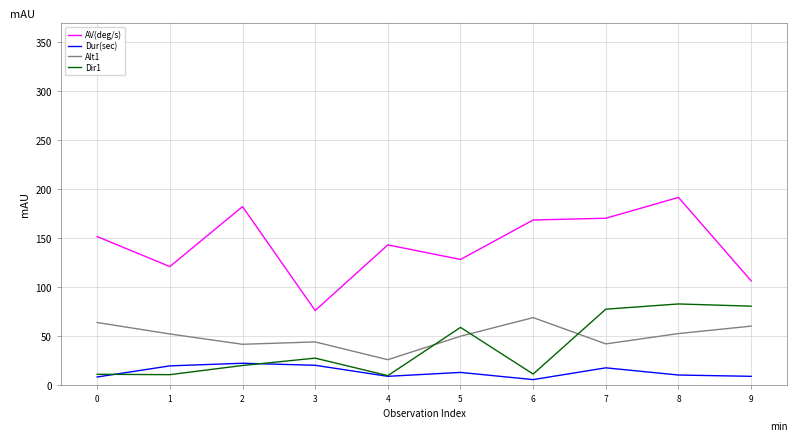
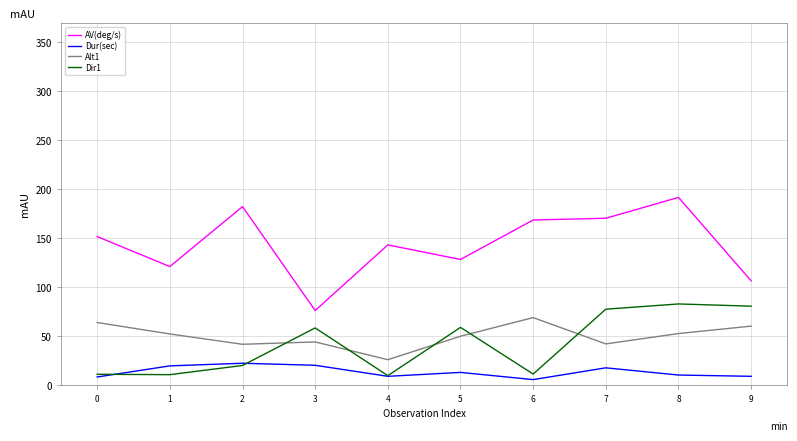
Dir1, 3: 30 -> 60
